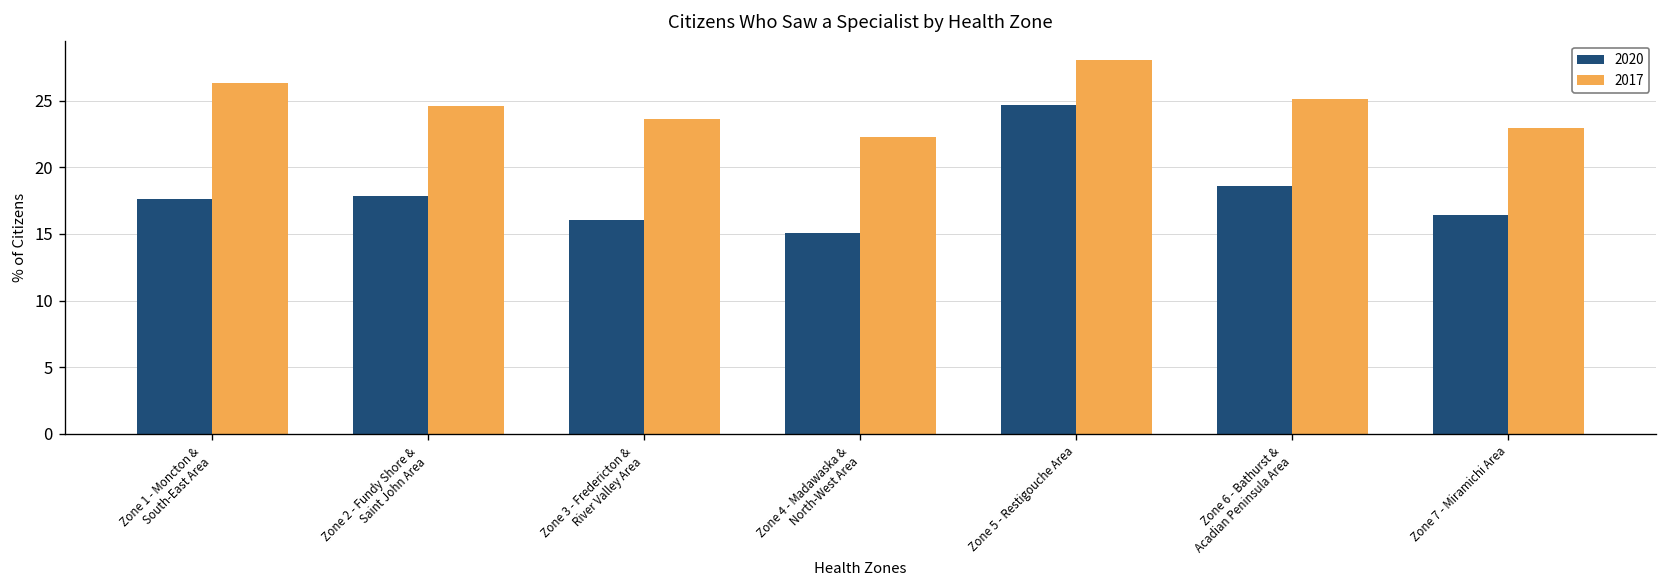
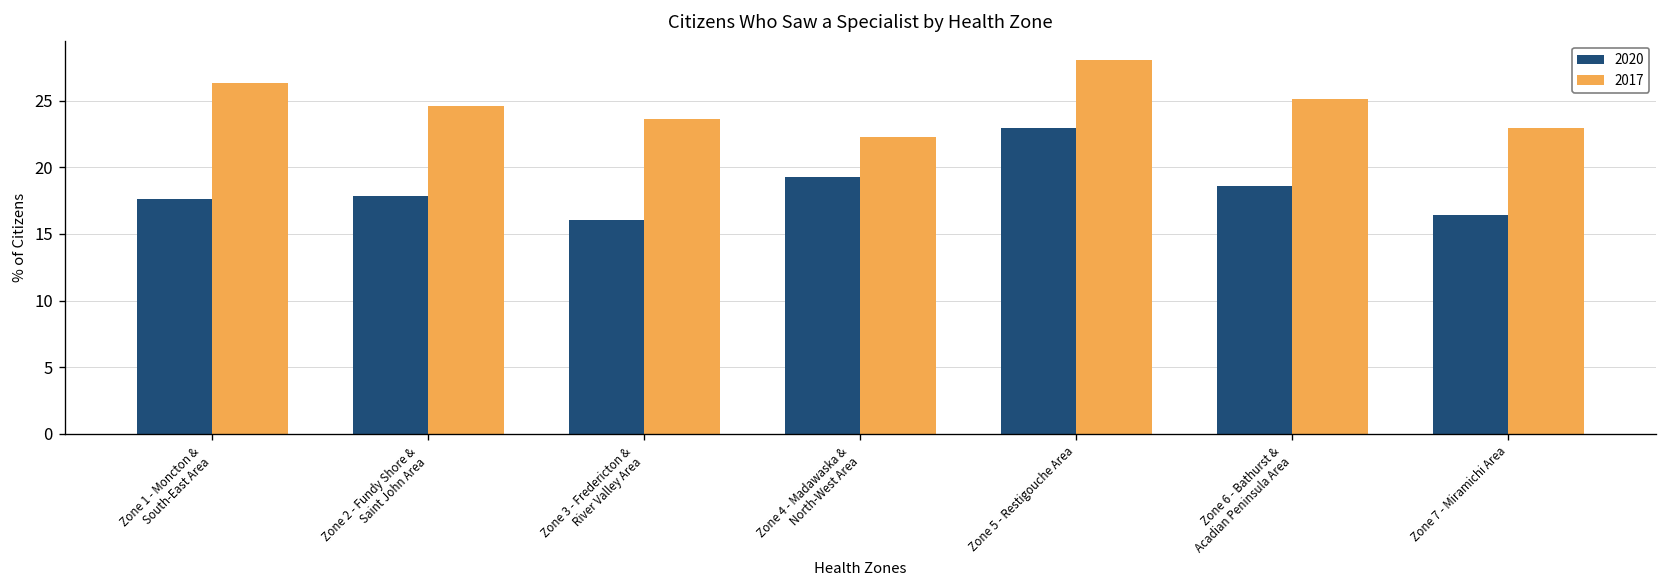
2020, Zone 4 - Madawaska & North-West Area: 15.1 -> 19.3
2020, Zone 5 - Restigouche Area: 24.7 -> 23.0
